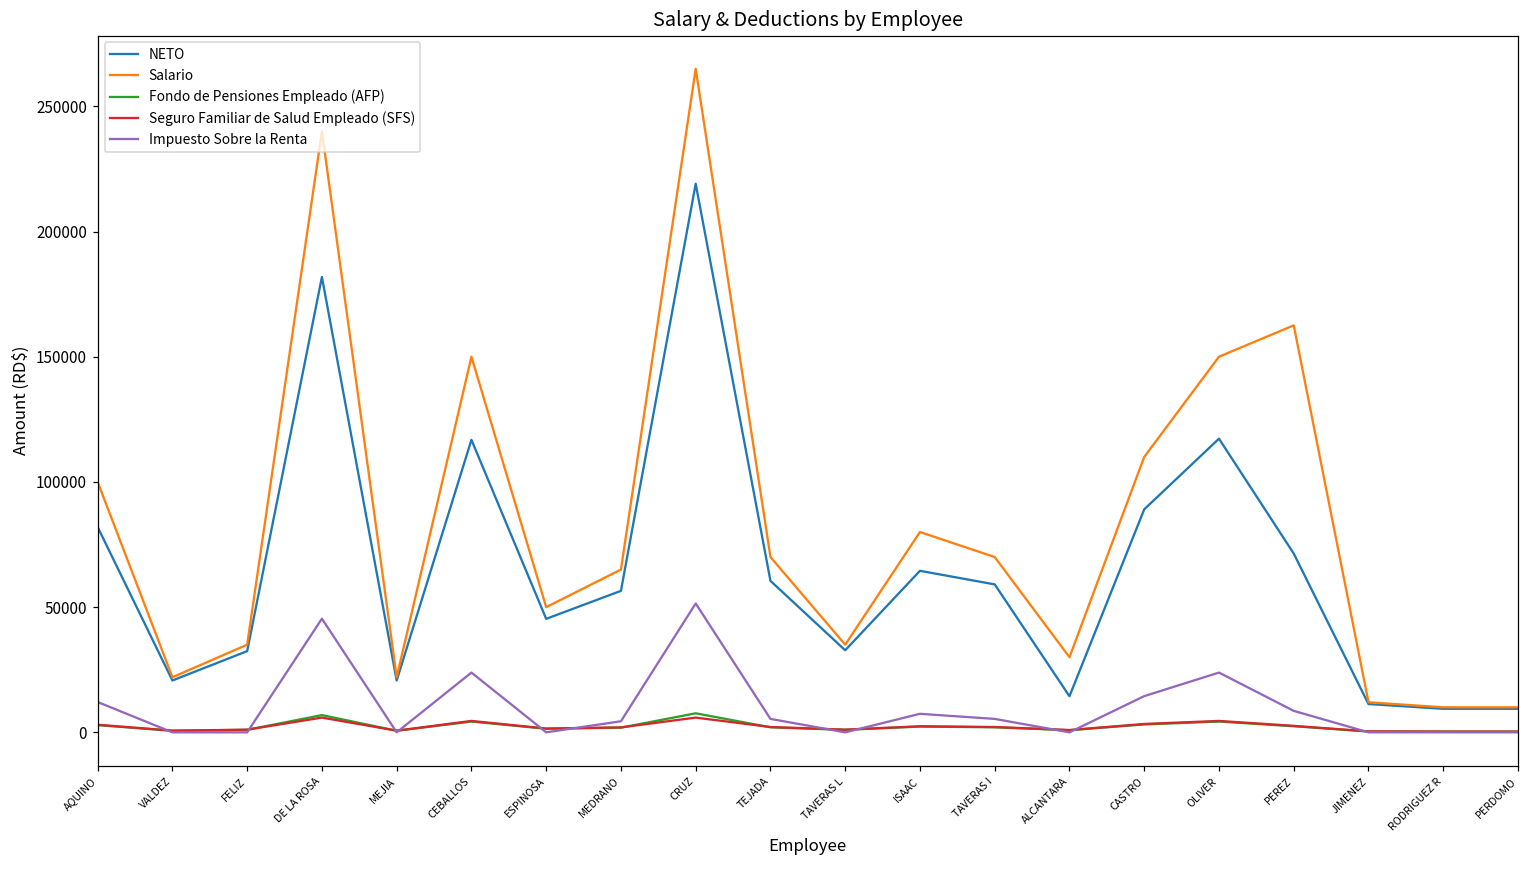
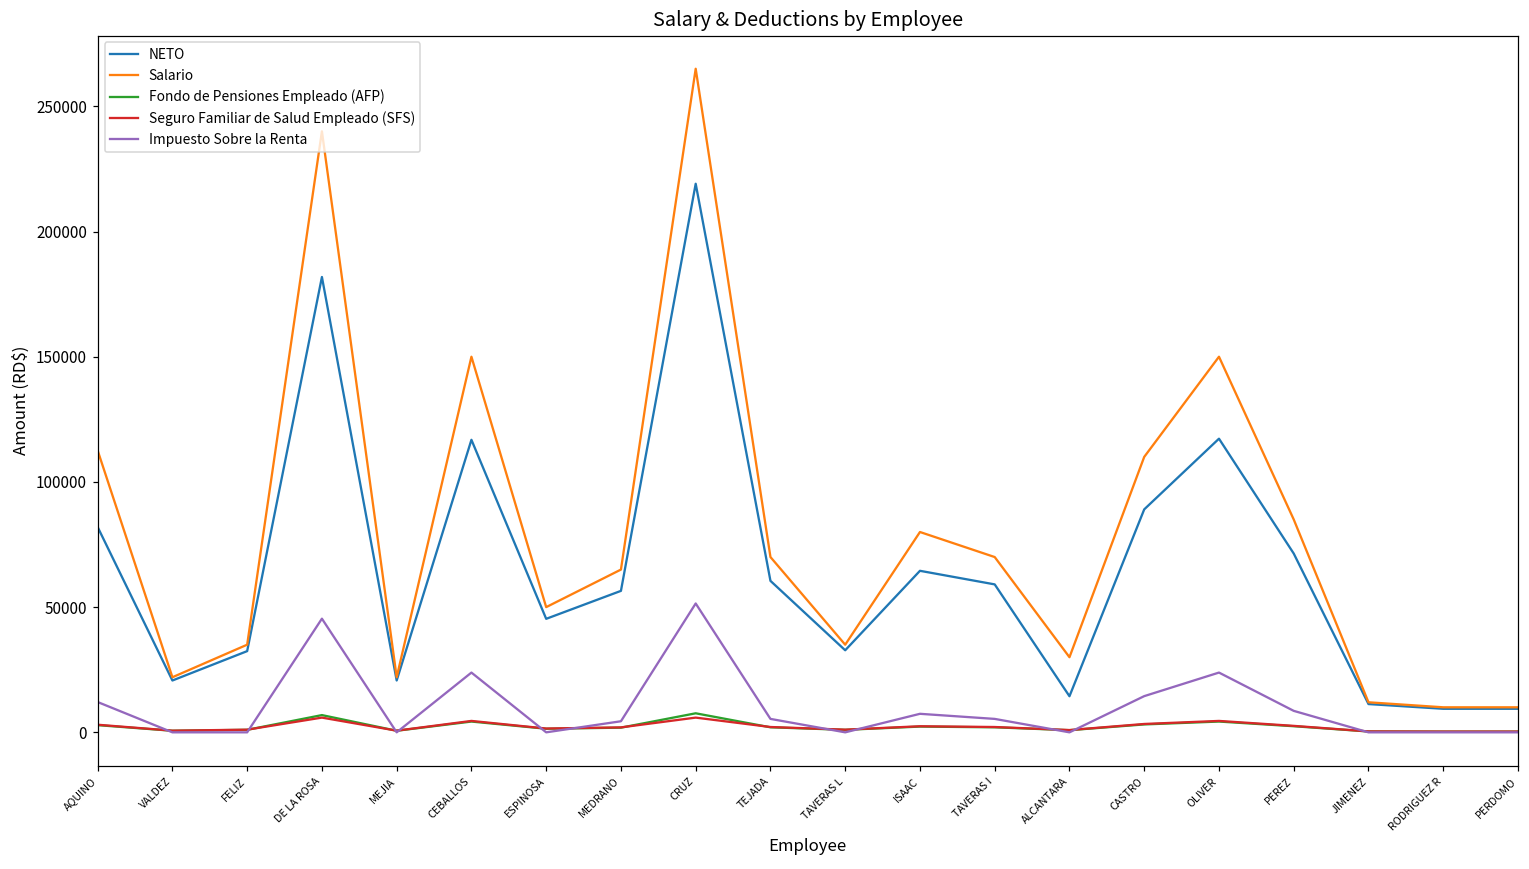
Salario, AQUINO: 100000 -> 113000
Salario, PEREZ: 163000 -> 85000
